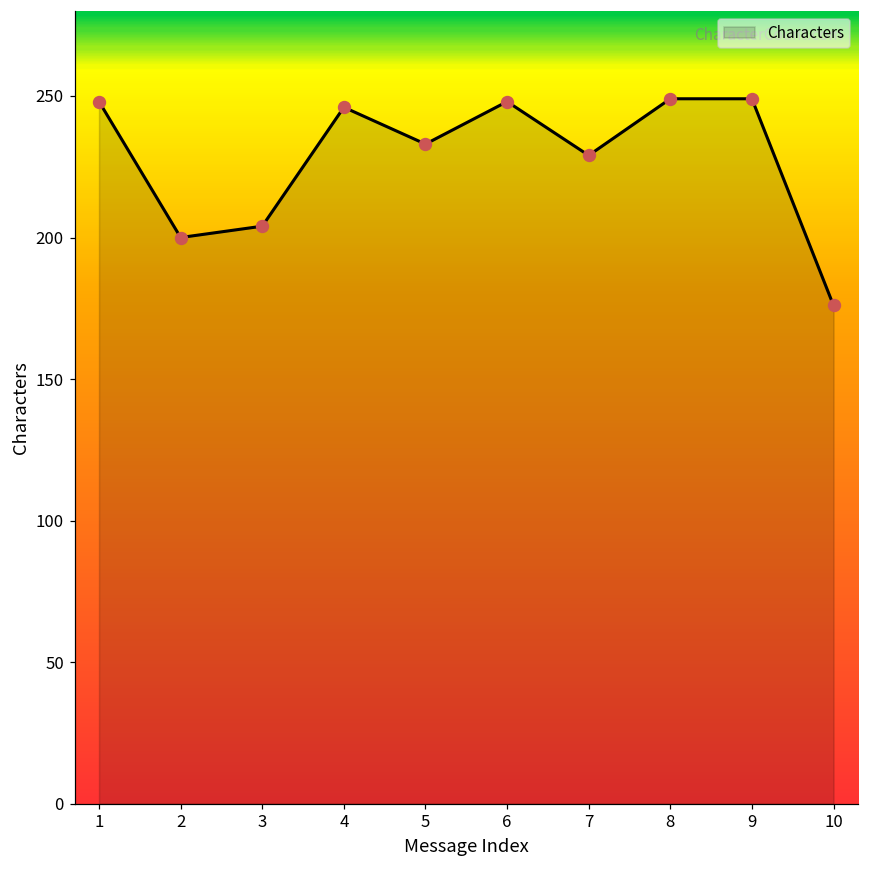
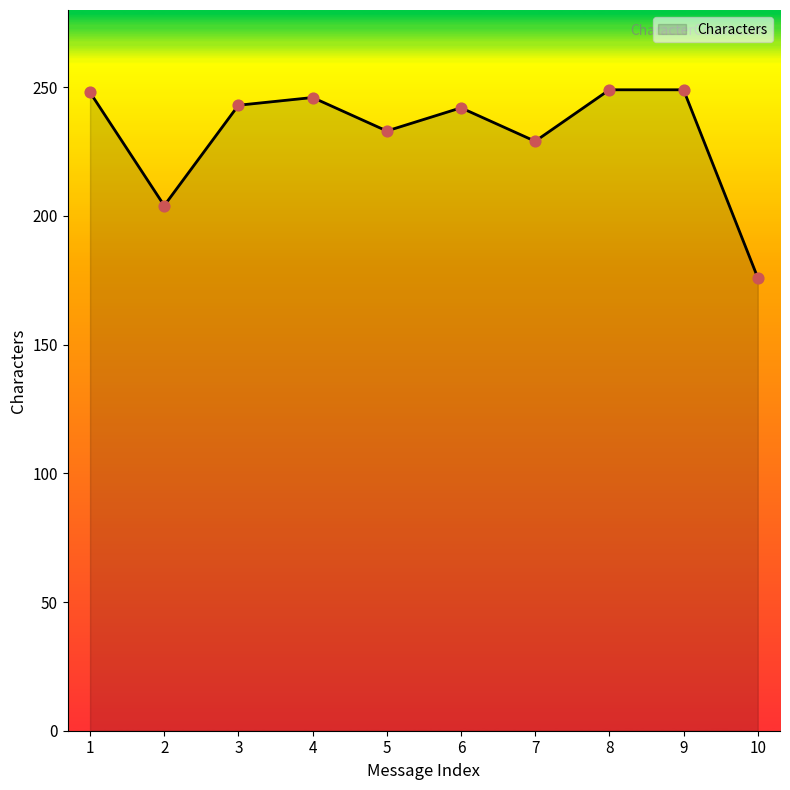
2: 200 -> 204
3: 204 -> 243
6: 248 -> 242
